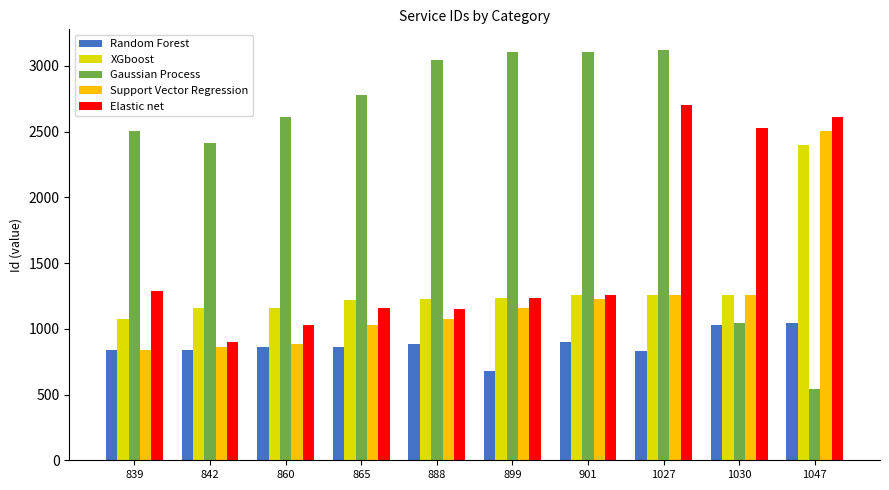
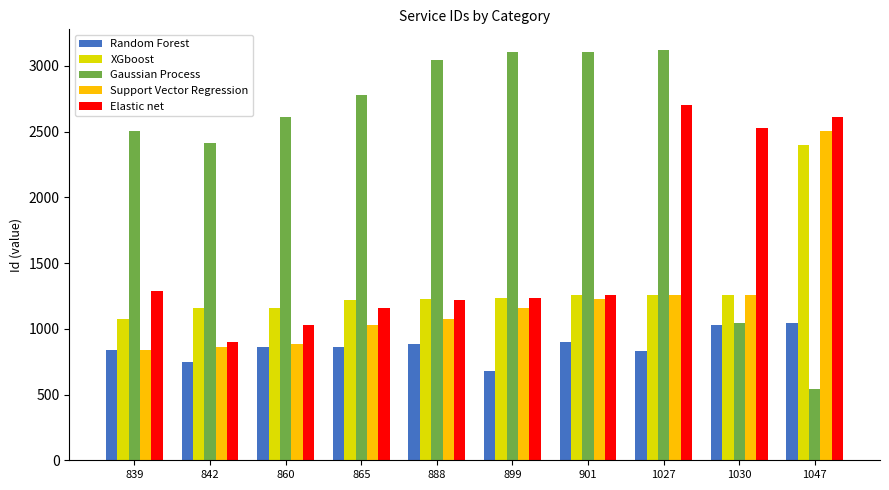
Random Forest, 842: 840 -> 750
Elastic net, 888: 1150 -> 1220
